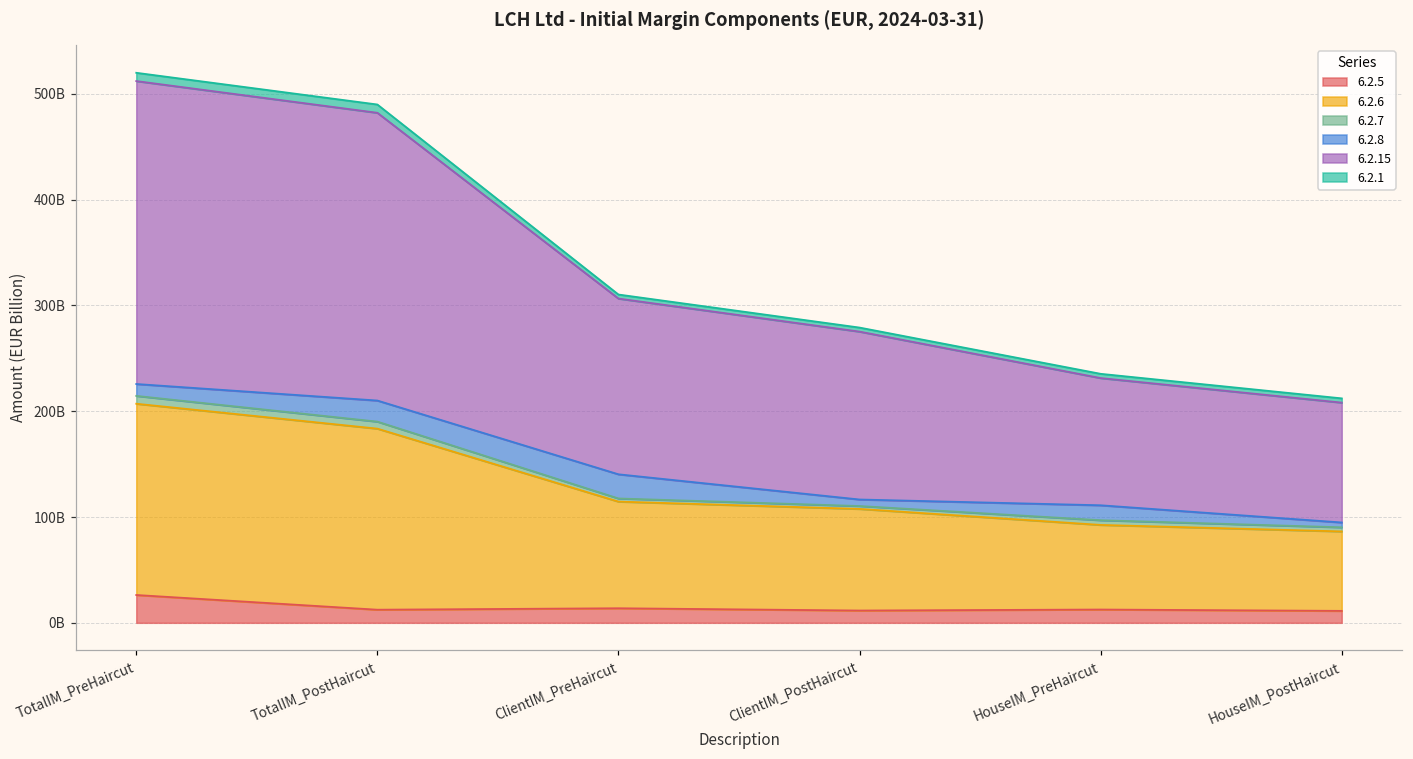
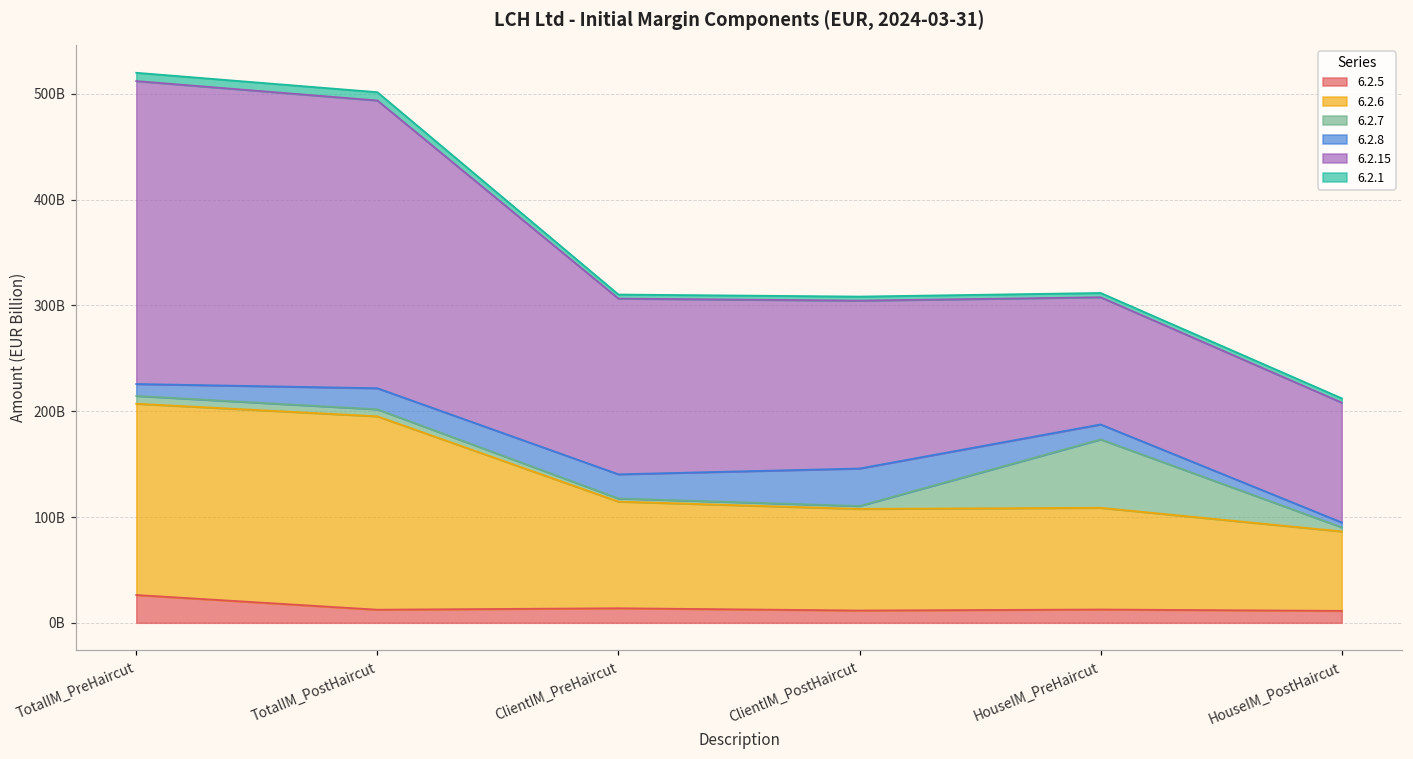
6.2.6, TotalIM_PostHaircut: 170000000000 -> 180000000000
6.2.8, ClientIM_PostHaircut: 10000000000 -> 40000000000
6.2.6, HouseIM_PreHaircut: 80000000000 -> 100000000000
6.2.7, HouseIM_PreHaircut: 0 -> 60000000000
